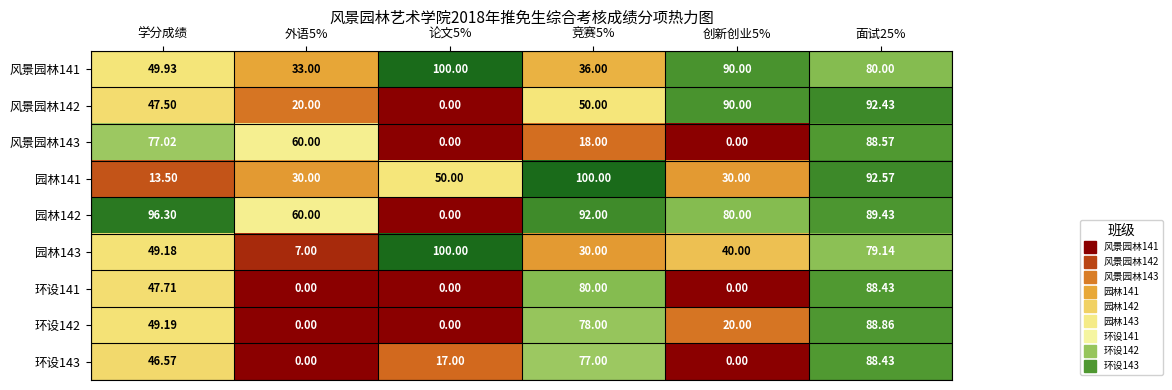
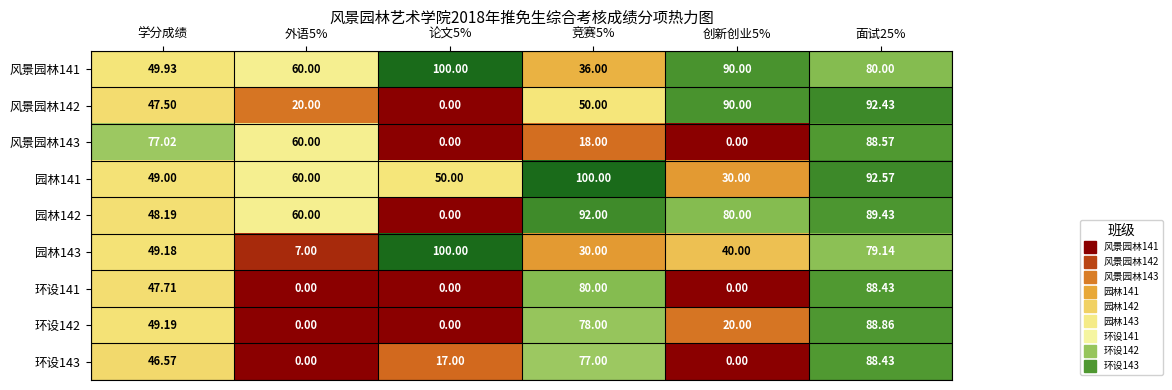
风景园林141, 外语5%: 33.00 -> 60.00
园林141, 学分成绩: 13.50 -> 49.00
园林141, 外语5%: 30.00 -> 60.00
园林142, 学分成绩: 96.30 -> 48.19
